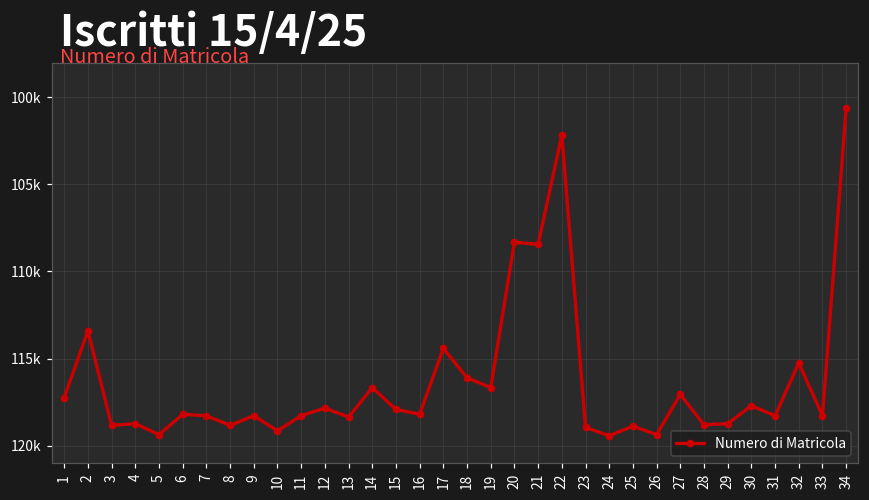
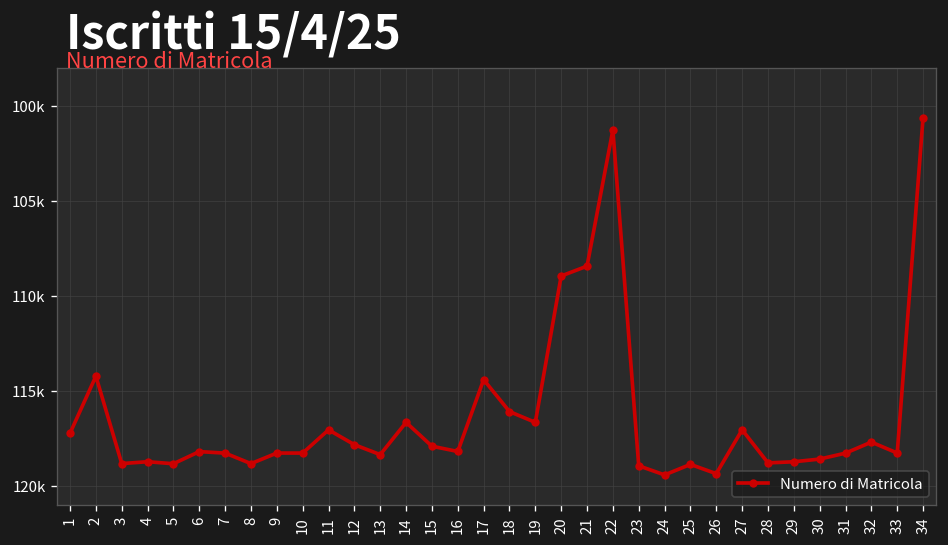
2: 113400 -> 114200
5: 119400 -> 118900
10: 119200 -> 118300
11: 118300 -> 117100
20: 108300 -> 109000
22: 102200 -> 101300
30: 117700 -> 118600
32: 115300 -> 117700
